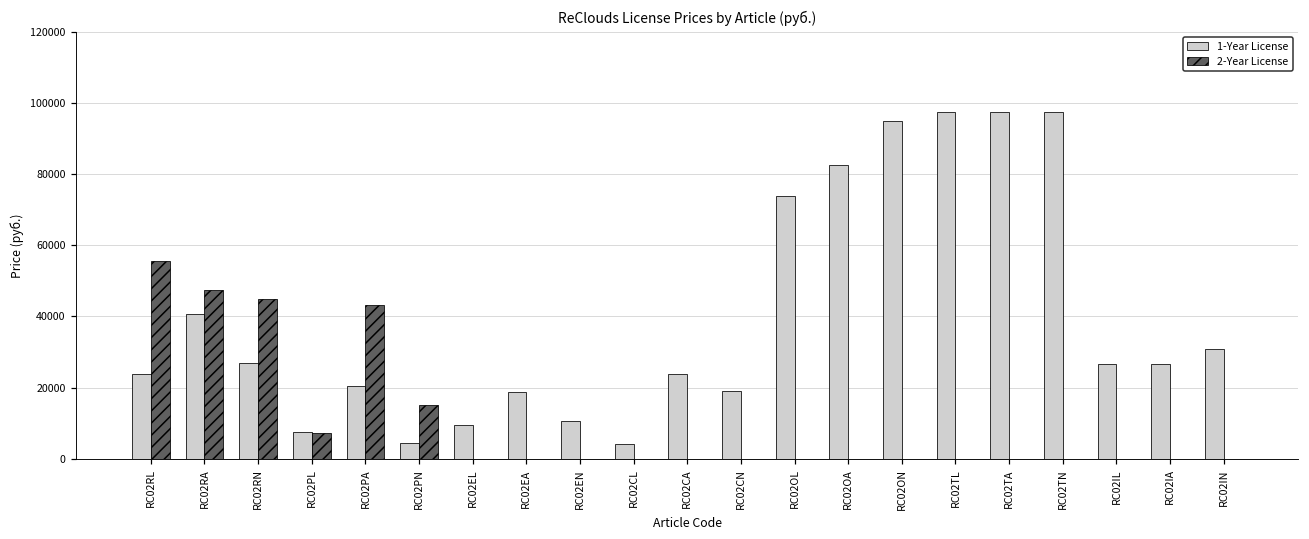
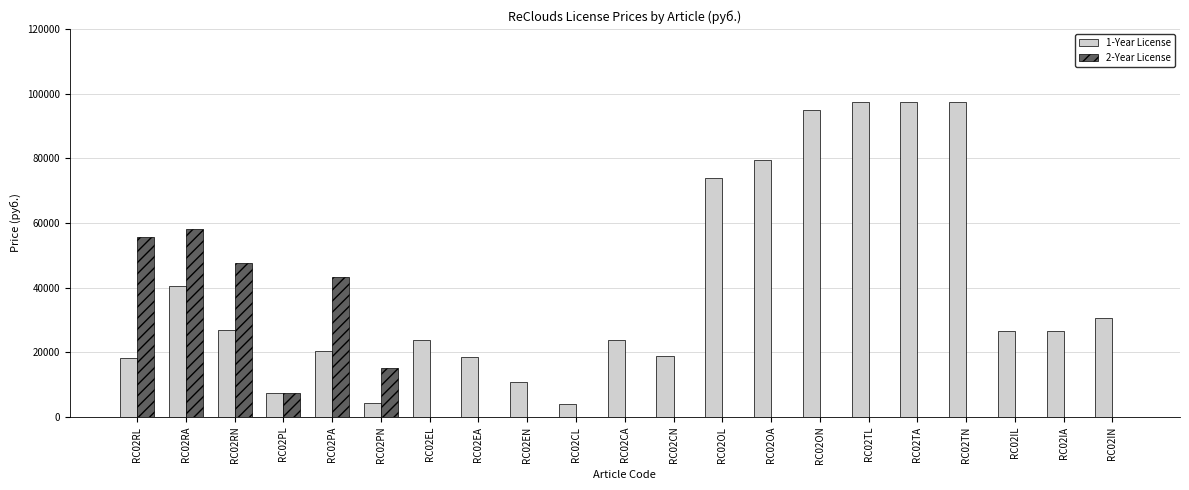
1-Year License, RC02RL: 24000 -> 18000
2-Year License, RC02RA: 48000 -> 58000
2-Year License, RC02RN: 45000 -> 48000
1-Year License, RC02EL: 9000 -> 24000
1-Year License, RC02OA: 82000 -> 80000
